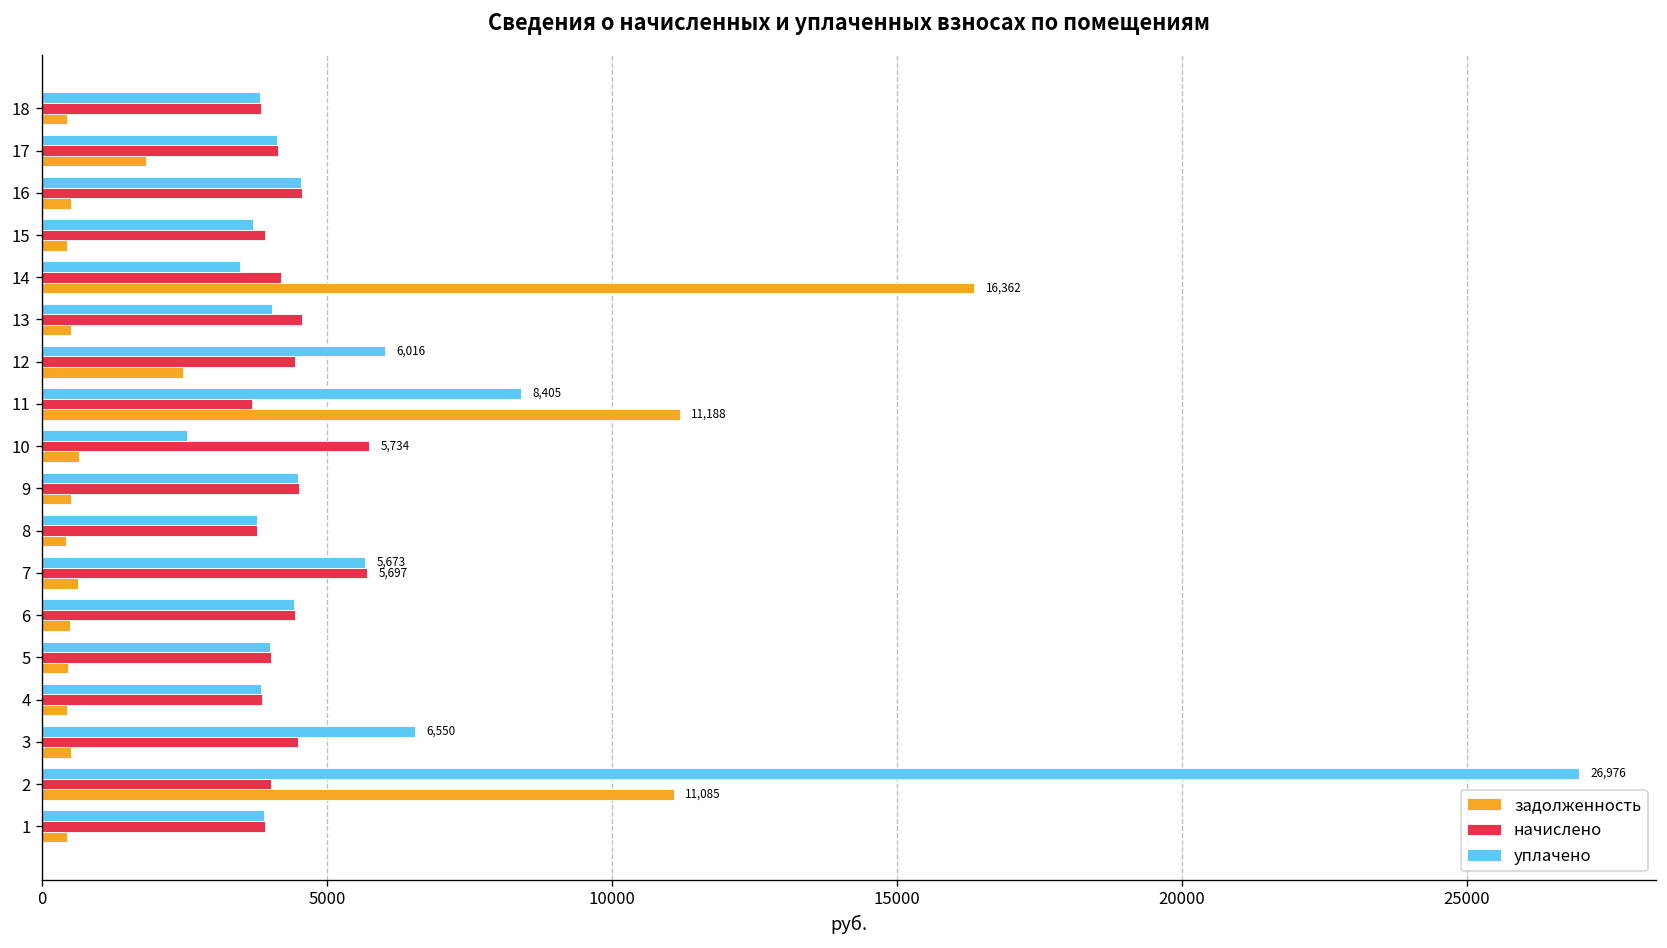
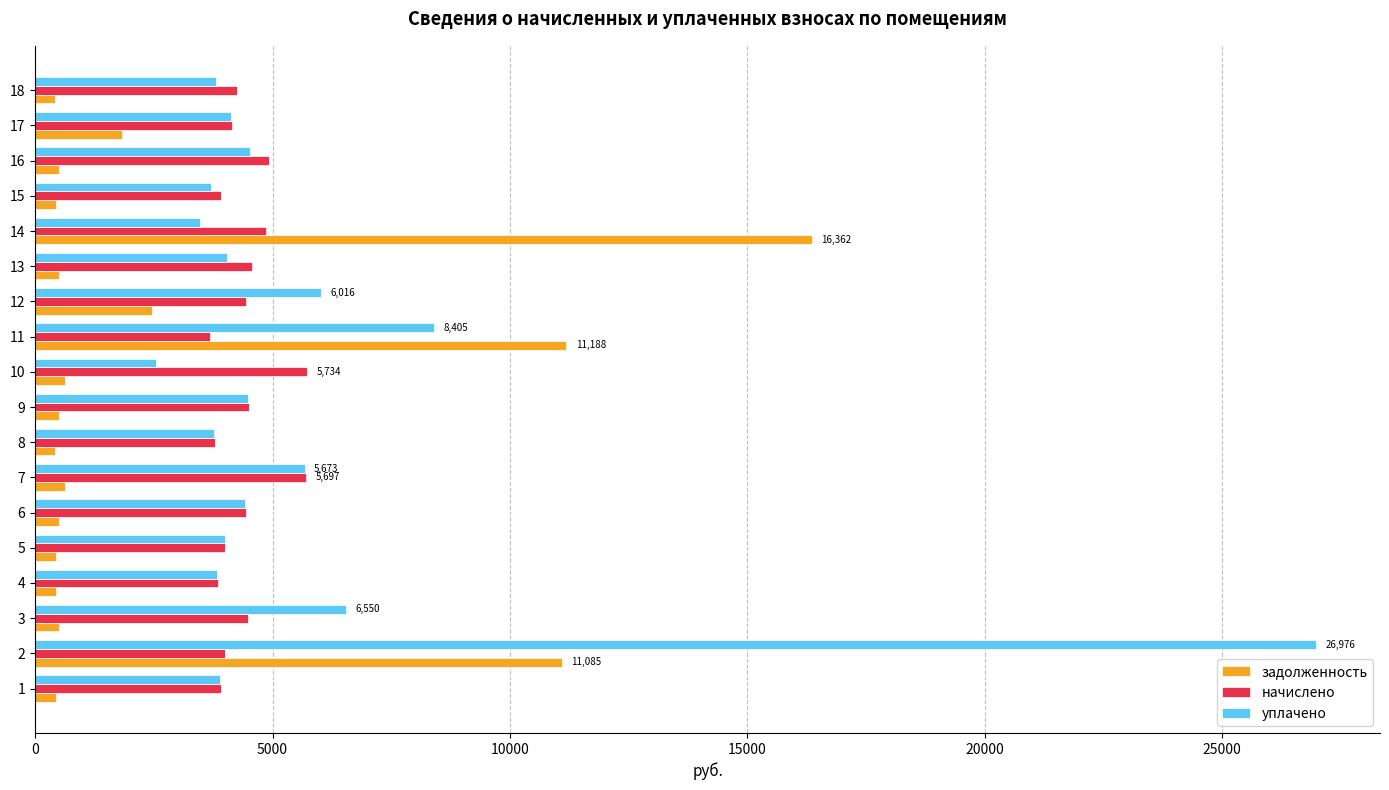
начислено, 18: 3800 -> 4200
начислено, 16: 4600 -> 4900
начислено, 14: 4200 -> 4900
